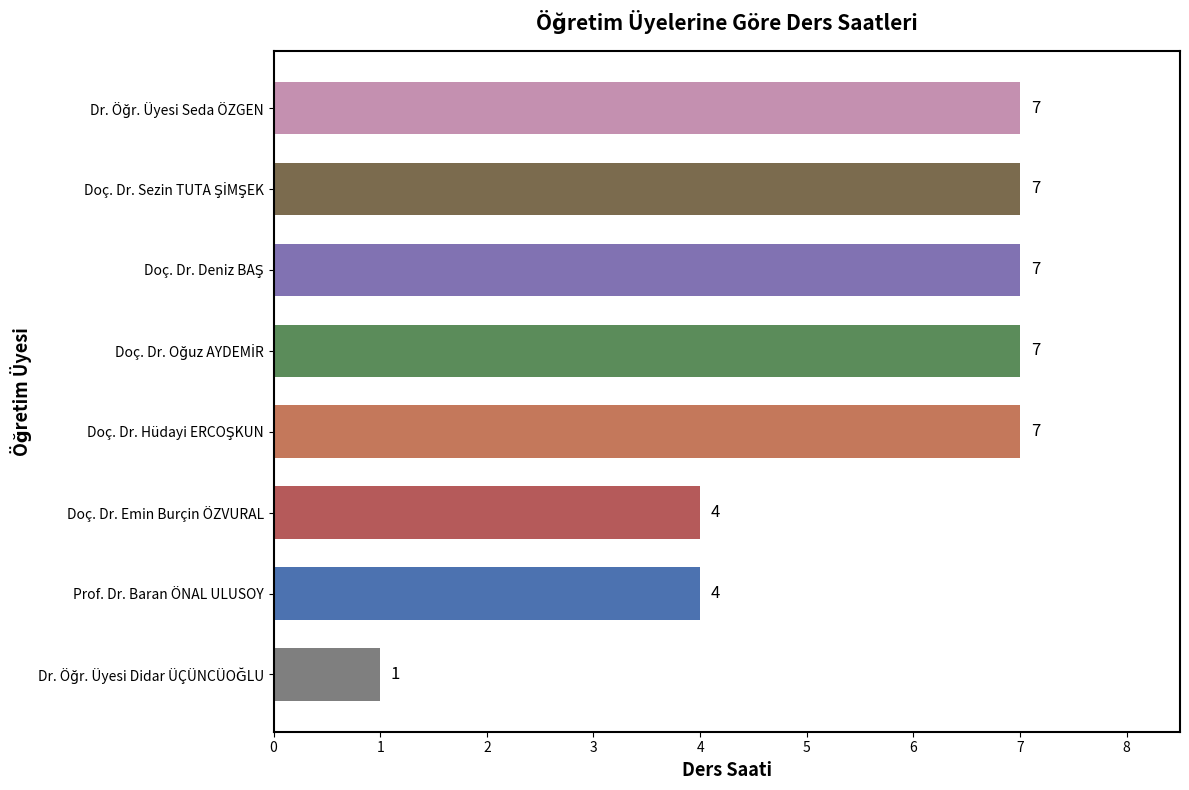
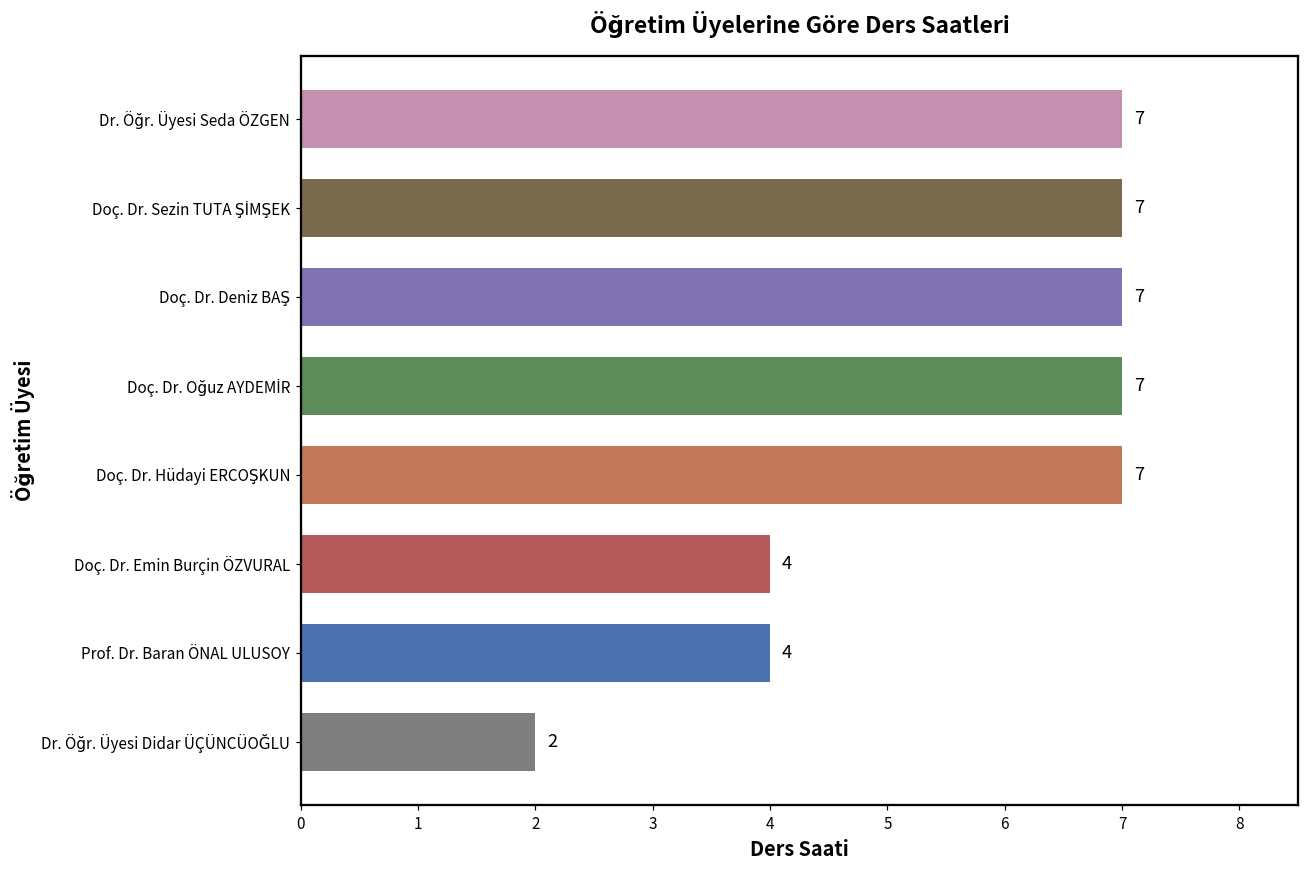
Dr. Öğr. Üyesi Didar ÜÇÜNCÜOĞLU: 1 -> 2
